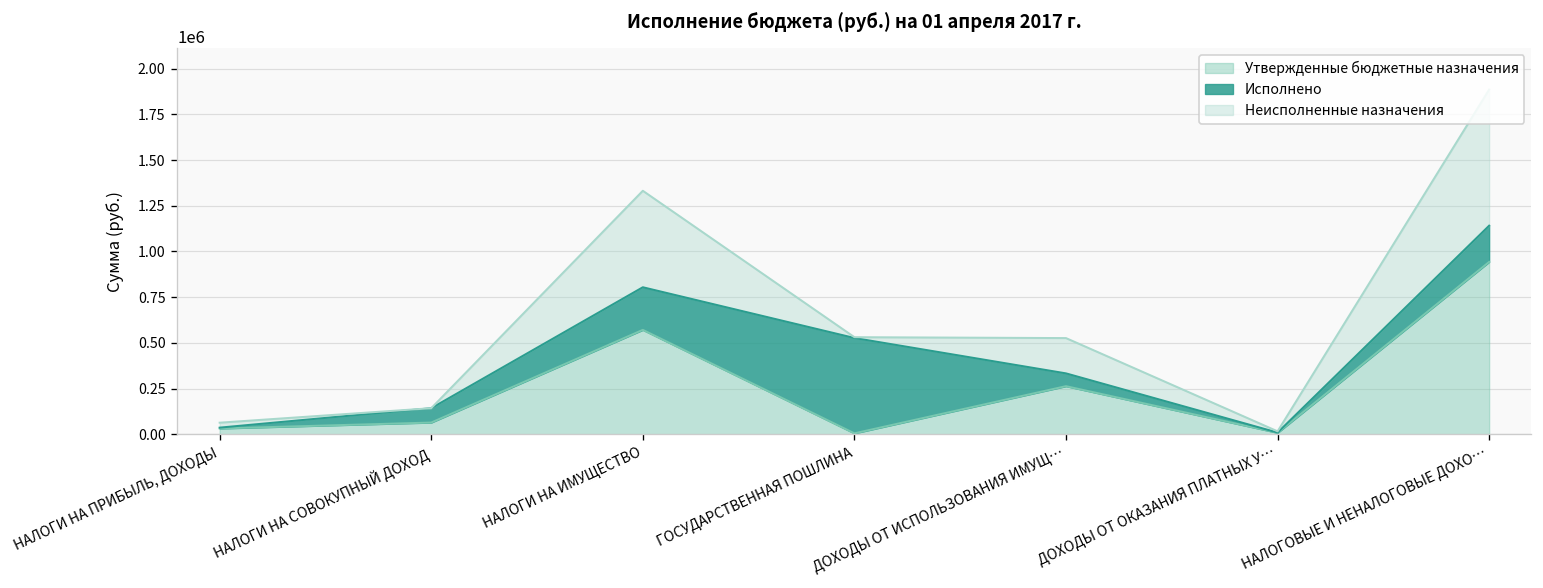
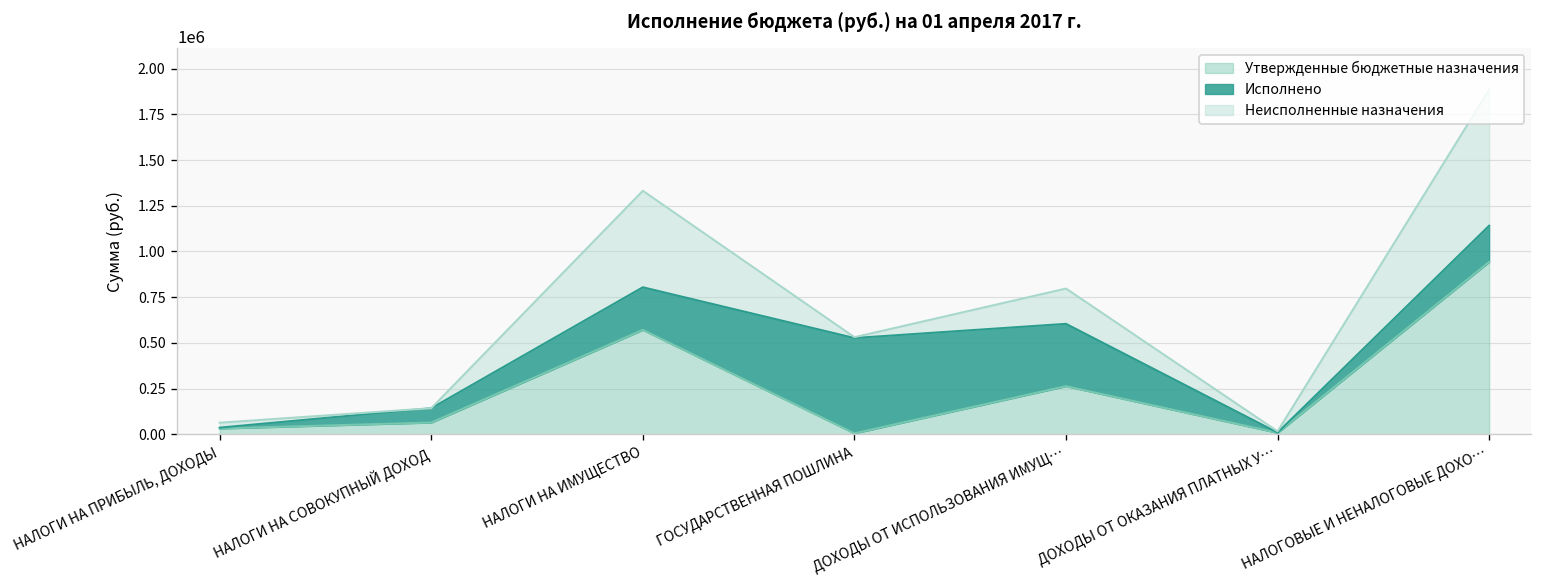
Исполнено, ДОХОДЫ ОТ ИСПОЛЬЗОВАНИЯ ИМУЩ…: 70000 -> 340000
